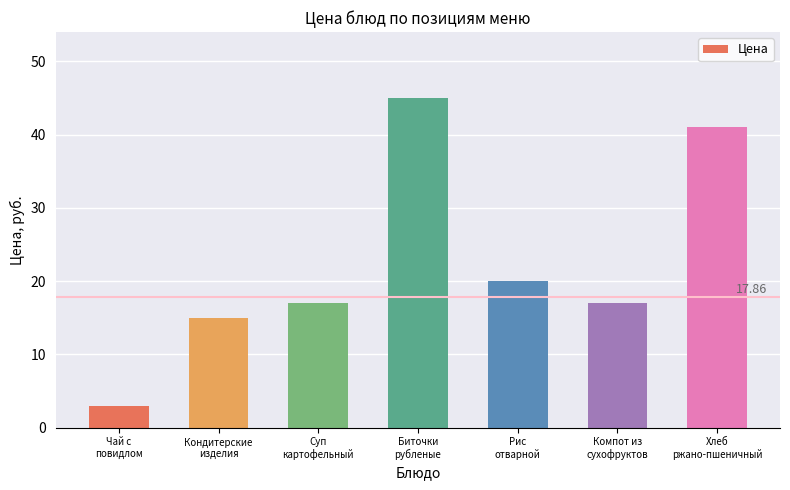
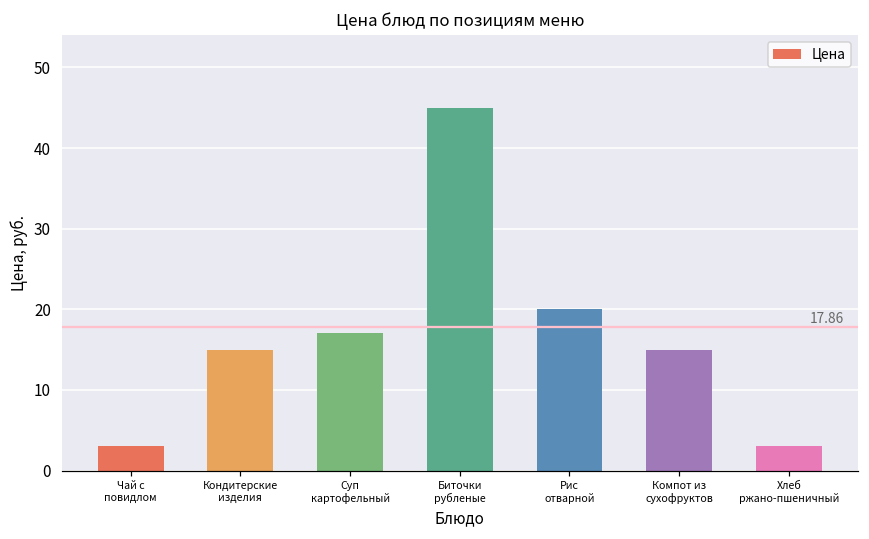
Компот из сухофруктов: 17 -> 15
Хлеб ржано-пшеничный: 41 -> 3
